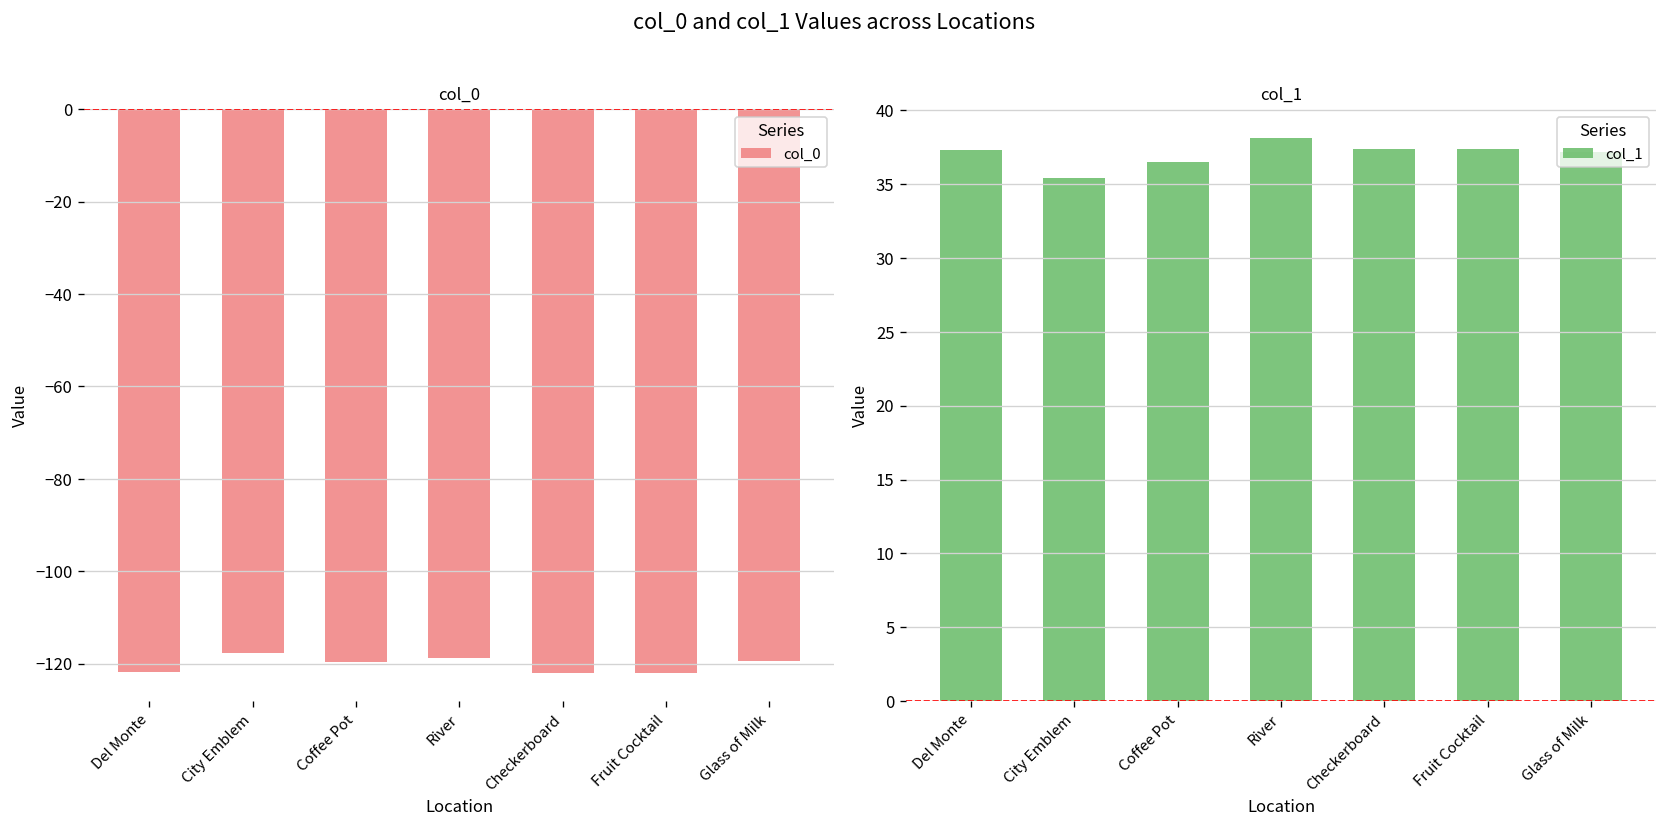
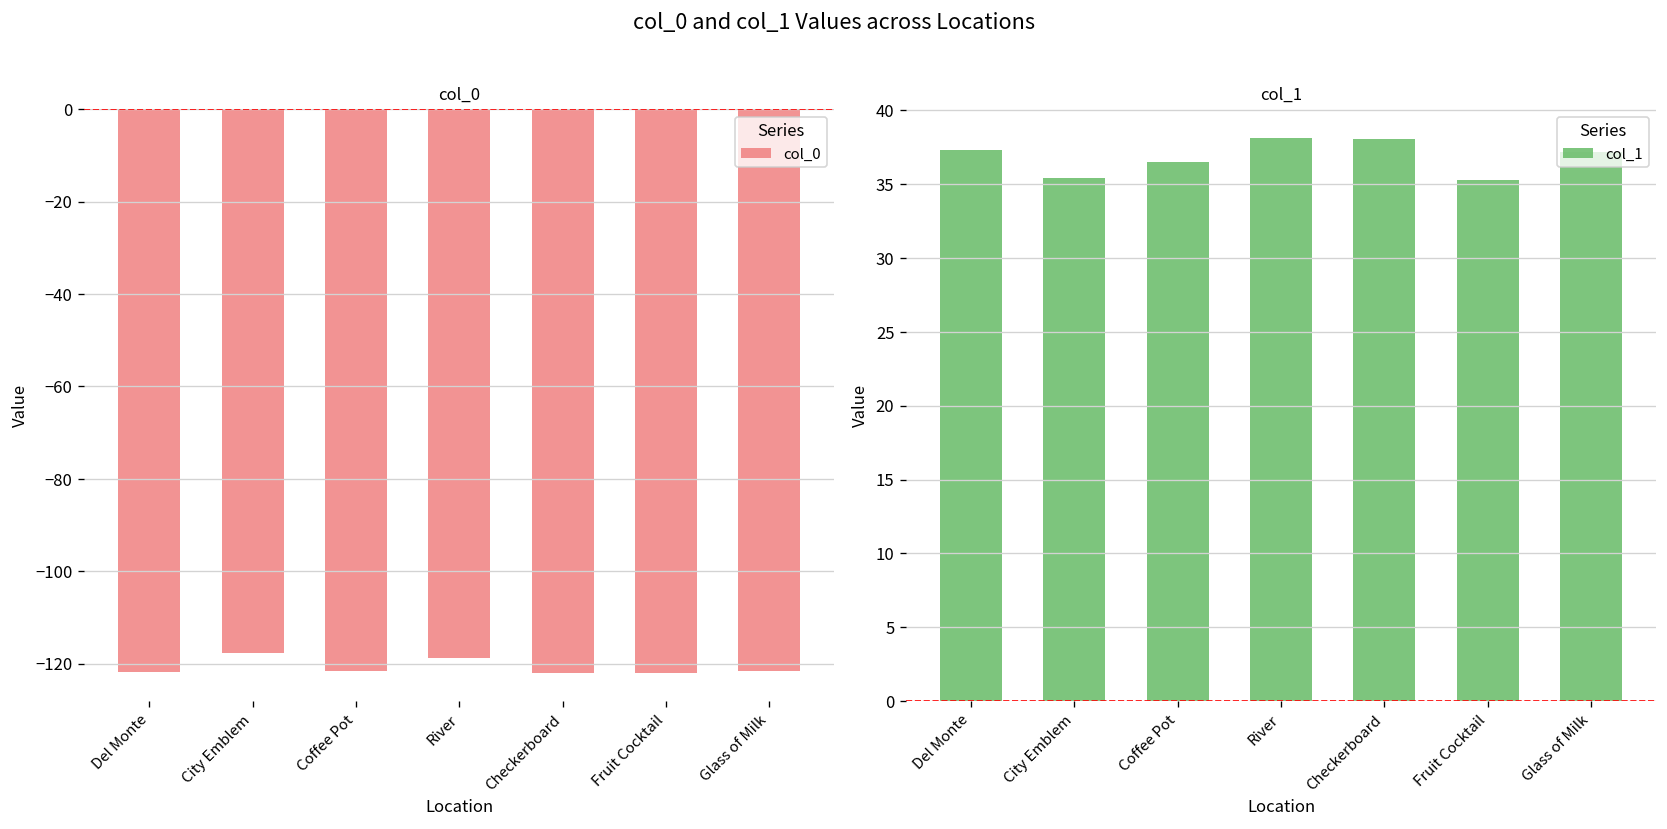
col_0, Coffee Pot: -120 -> -122
col_0, Glass of Milk: -119 -> -122
col_1, Checkerboard: 37.4 -> 38.0
col_1, Fruit Cocktail: 37.4 -> 35.3
